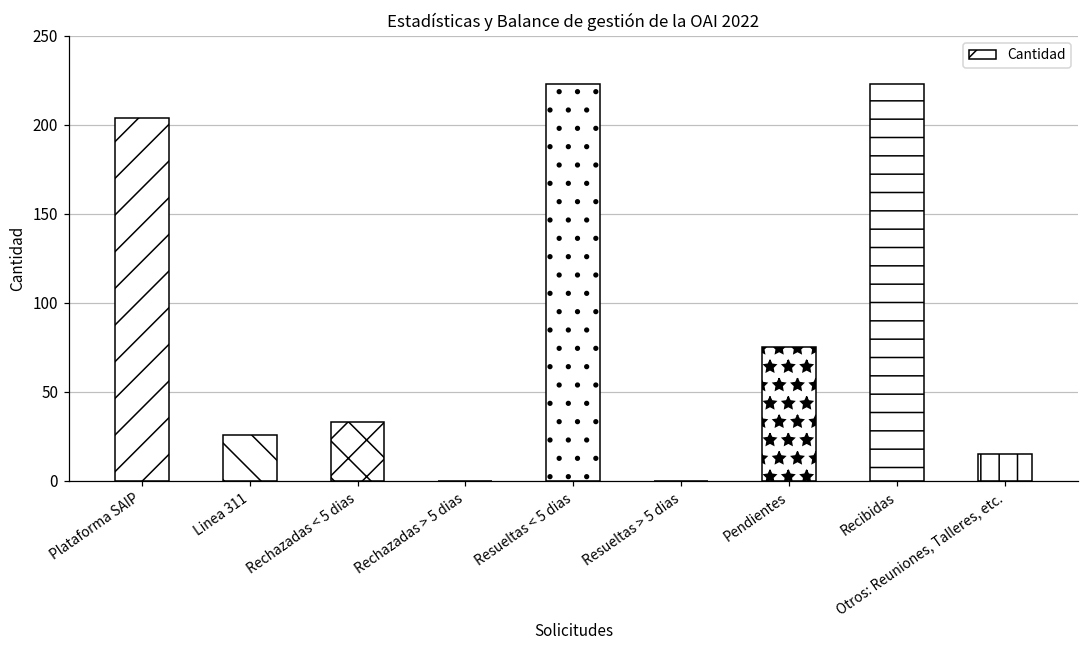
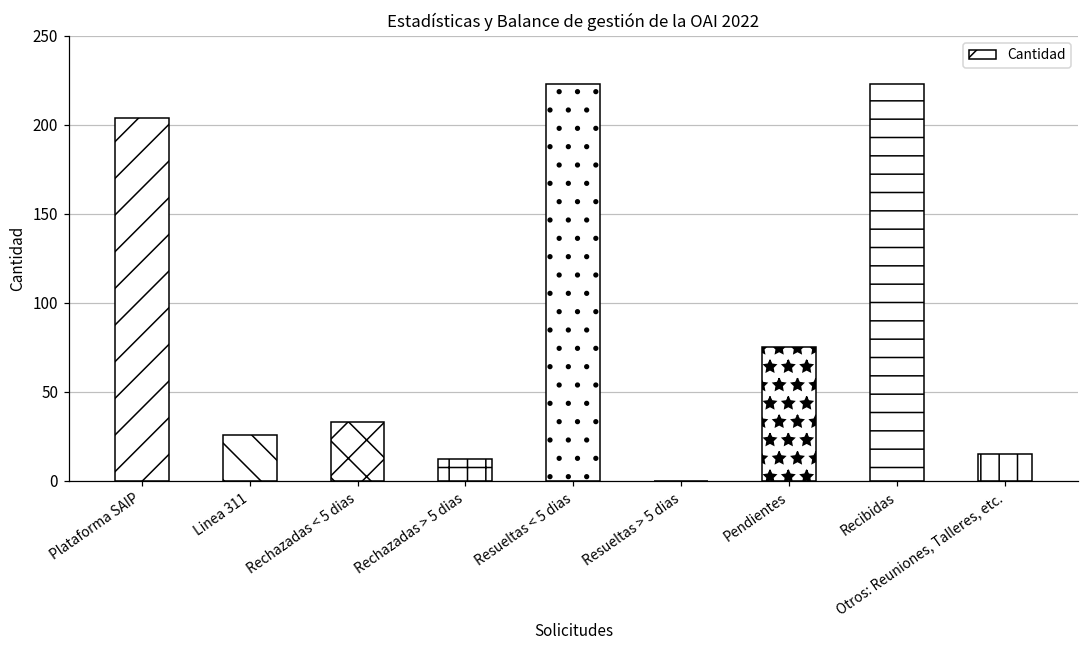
Rechazadas > 5 dias: 0 -> 12
